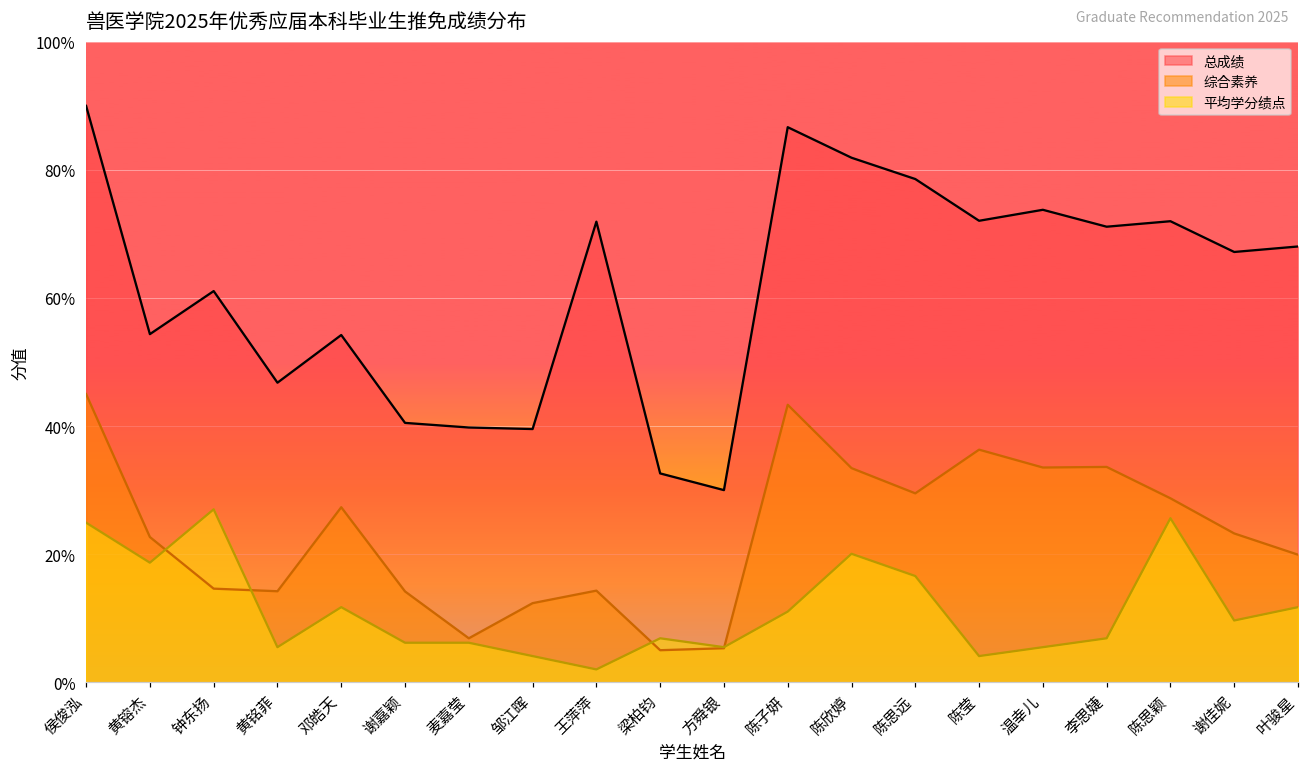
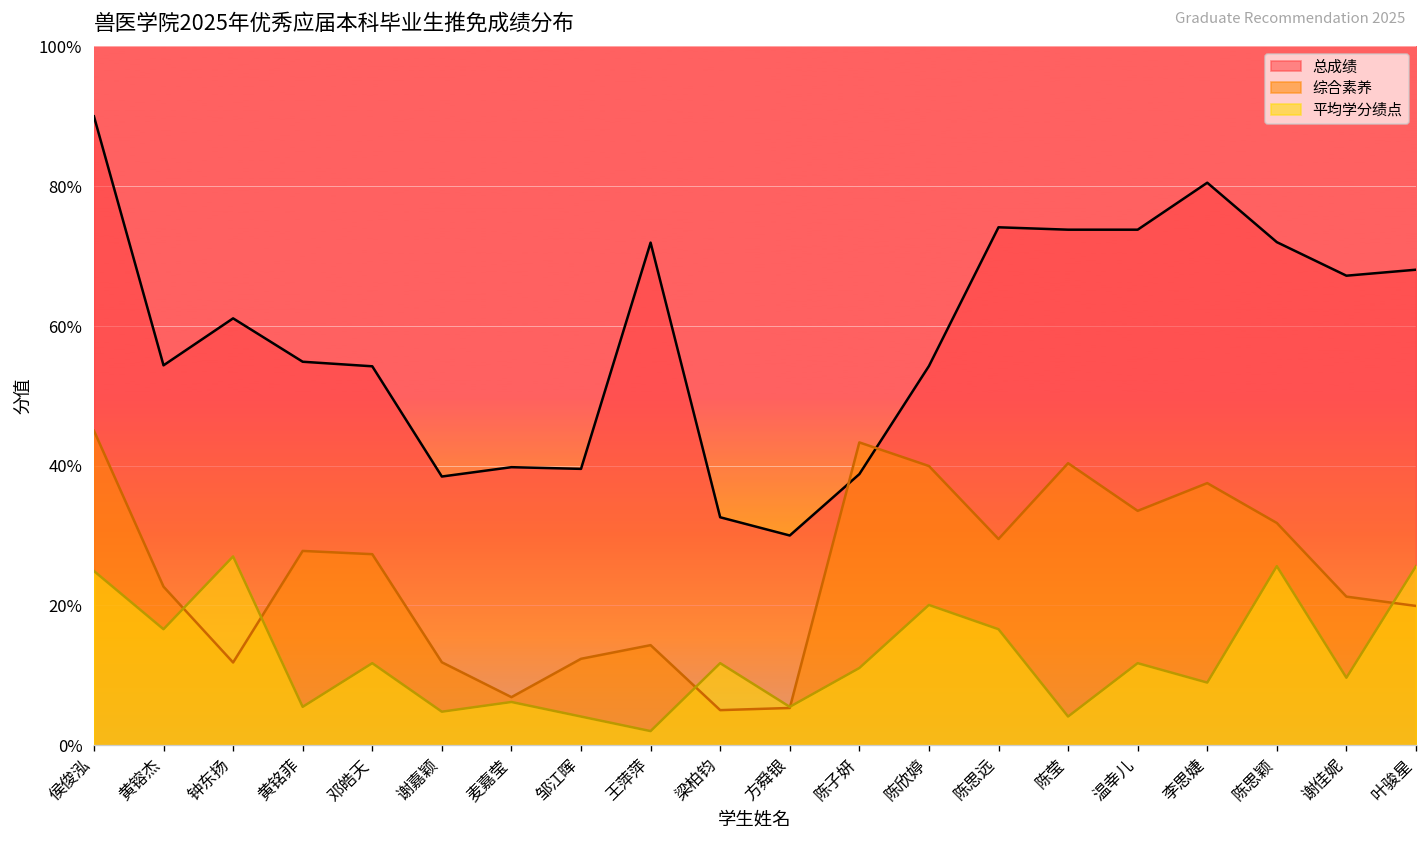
平均学分绩点, 黄镕杰: 19% -> 17%
综合素养, 钟东扬: 15% -> 12%
总成绩, 黄铭菲: 47% -> 55%
综合素养, 黄铭菲: 14% -> 28%
总成绩, 谢嘉颖: 40% -> 38%
综合素养, 谢嘉颖: 14% -> 12%
平均学分绩点, 谢嘉颖: 6% -> 5%
平均学分绩点, 梁柏钧: 7% -> 12%
总成绩, 陈子妍: 87% -> 39%
总成绩, 陈欣婷: 82% -> 54%
综合素养, 陈欣婷: 33% -> 40%
总成绩, 陈思远: 79% -> 74%
总成绩, 陈莹: 72% -> 74%
综合素养, 陈莹: 36% -> 40%
平均学分绩点, 温幸儿: 5% -> 12%
总成绩, 李思婕: 71% -> 80%
综合素养, 李思婕: 34% -> 37%
平均学分绩点, 李思婕: 7% -> 9%
综合素养, 陈思颖: 29% -> 32%
综合素养, 谢佳妮: 23% -> 21%
平均学分绩点, 叶骏星: 12% -> 26%
